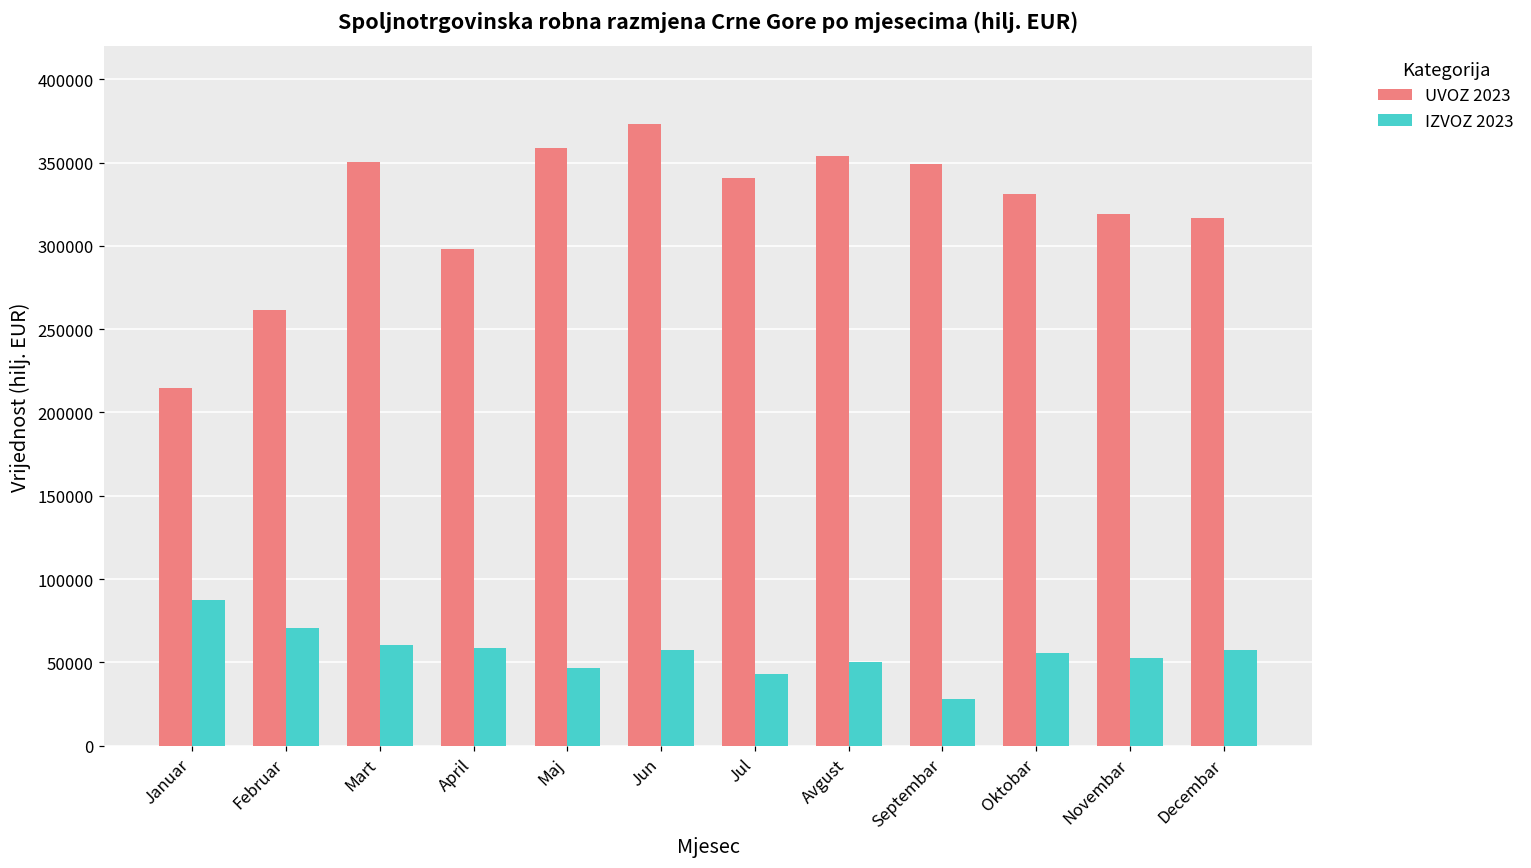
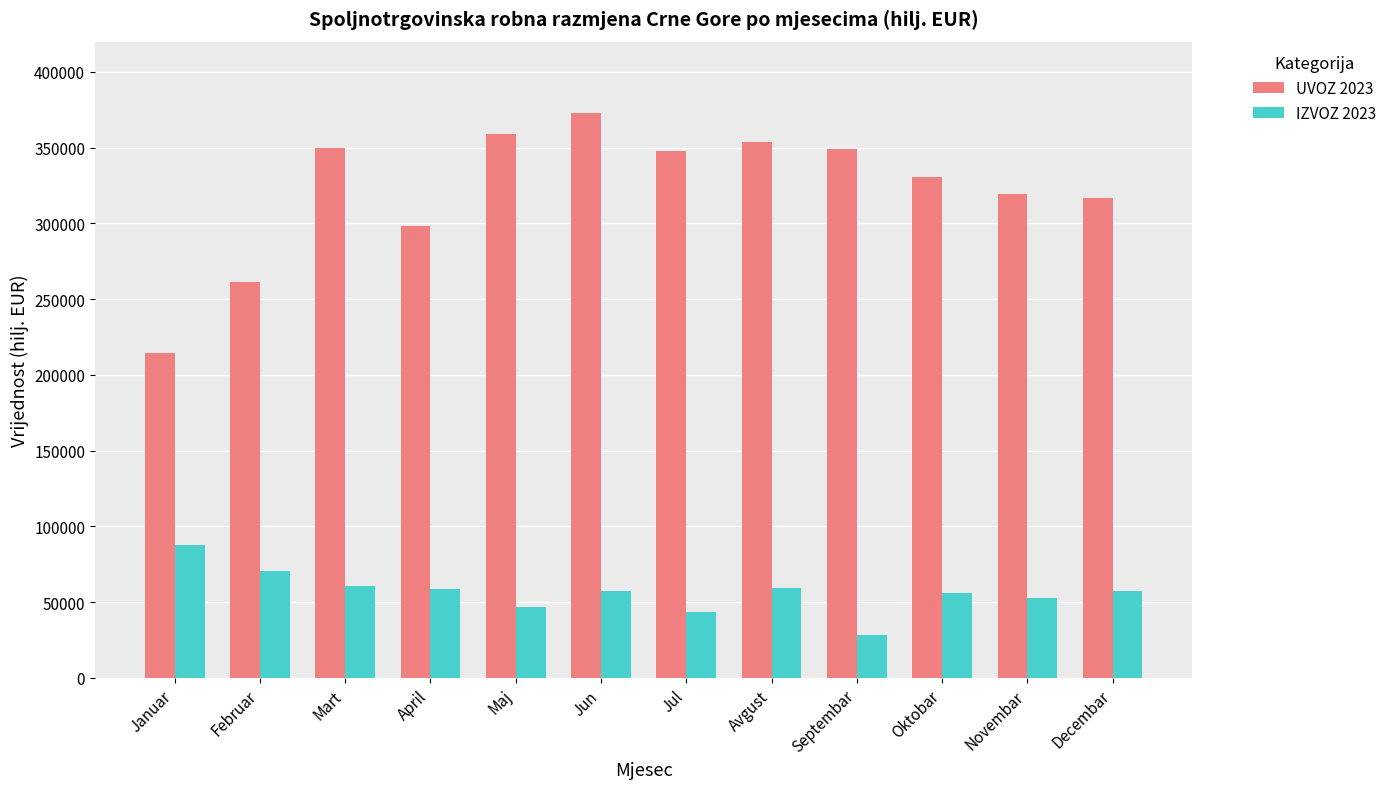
UVOZ 2023, Jul: 341000 -> 348000
IZVOZ 2023, Avgust: 50000 -> 59000
